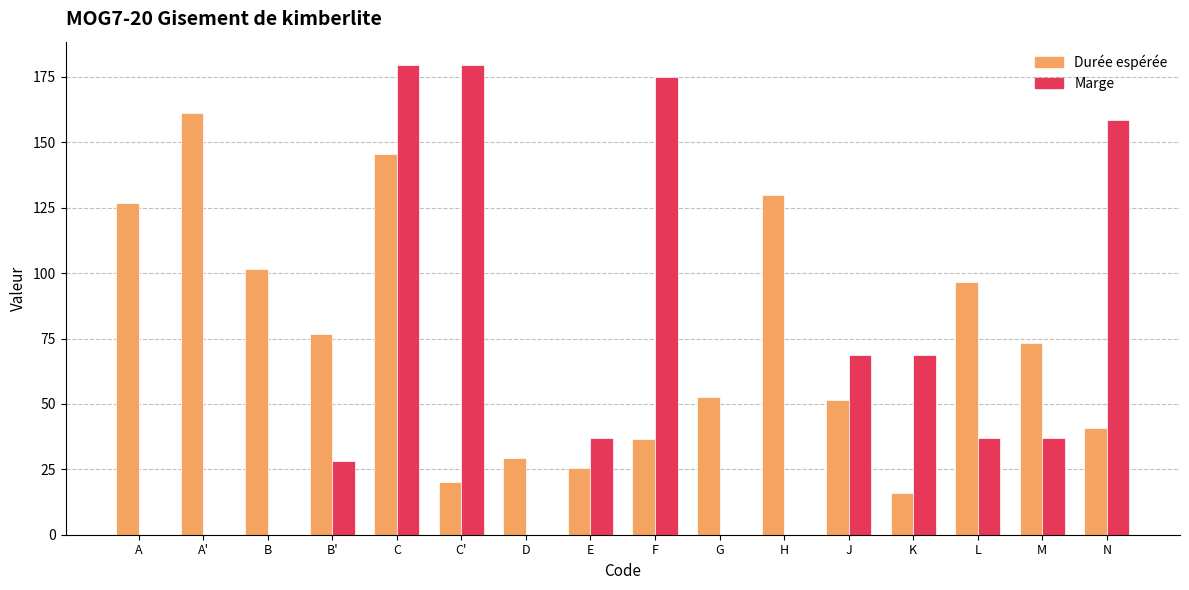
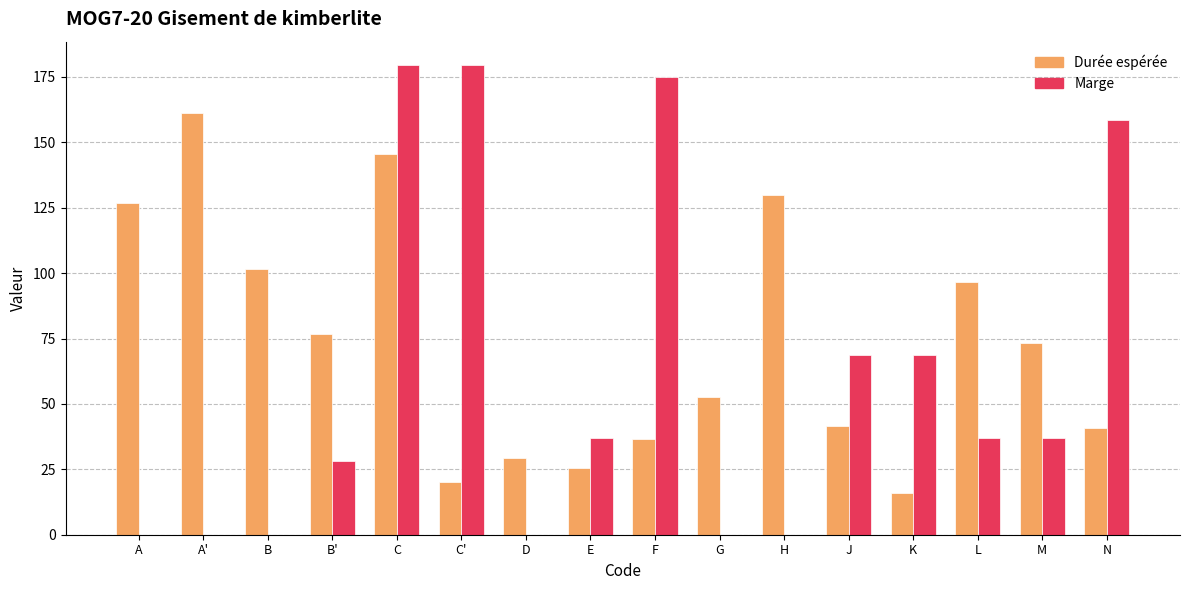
Durée espérée, J: 51 -> 42
